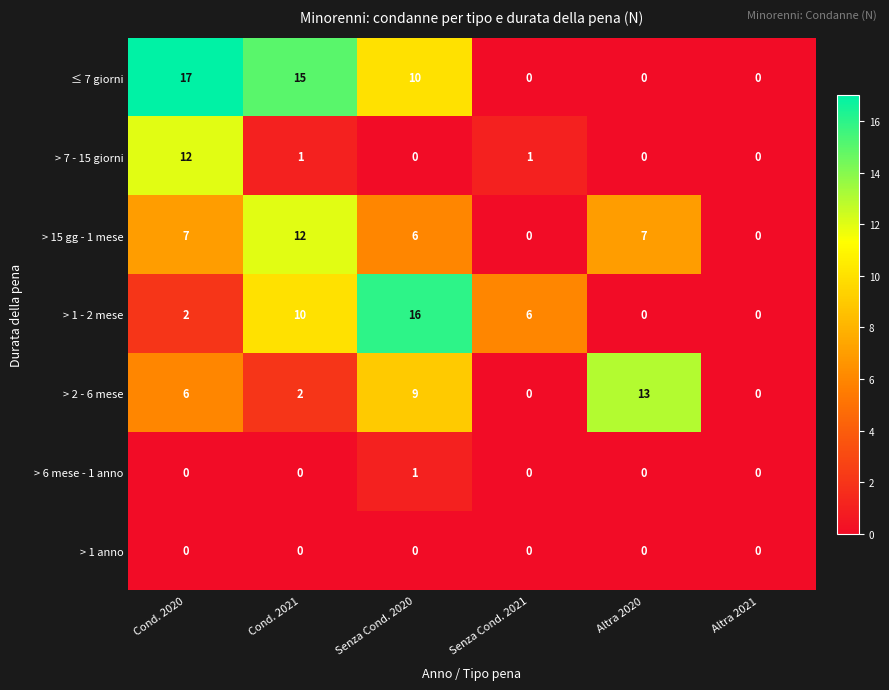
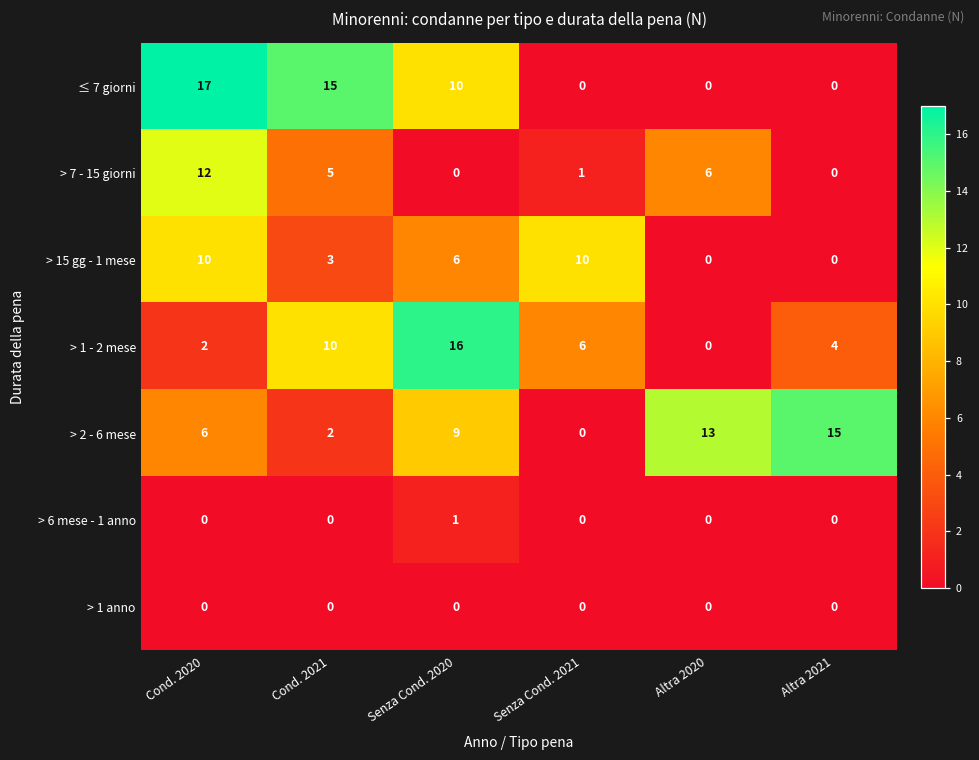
> 7 - 15 giorni, Cond. 2021: 1 -> 5
> 7 - 15 giorni, Altra 2020: 0 -> 6
> 15 gg - 1 mese, Cond. 2020: 7 -> 10
> 15 gg - 1 mese, Cond. 2021: 12 -> 3
> 15 gg - 1 mese, Senza Cond. 2021: 0 -> 10
> 15 gg - 1 mese, Altra 2020: 7 -> 0
> 1 - 2 mese, Altra 2021: 0 -> 4
> 2 - 6 mese, Altra 2021: 0 -> 15
